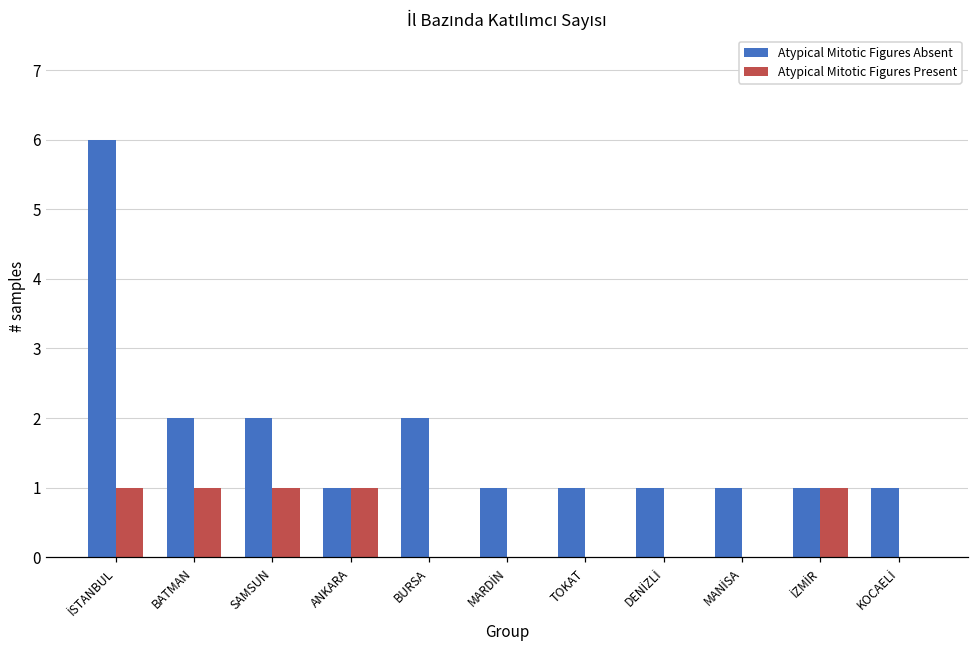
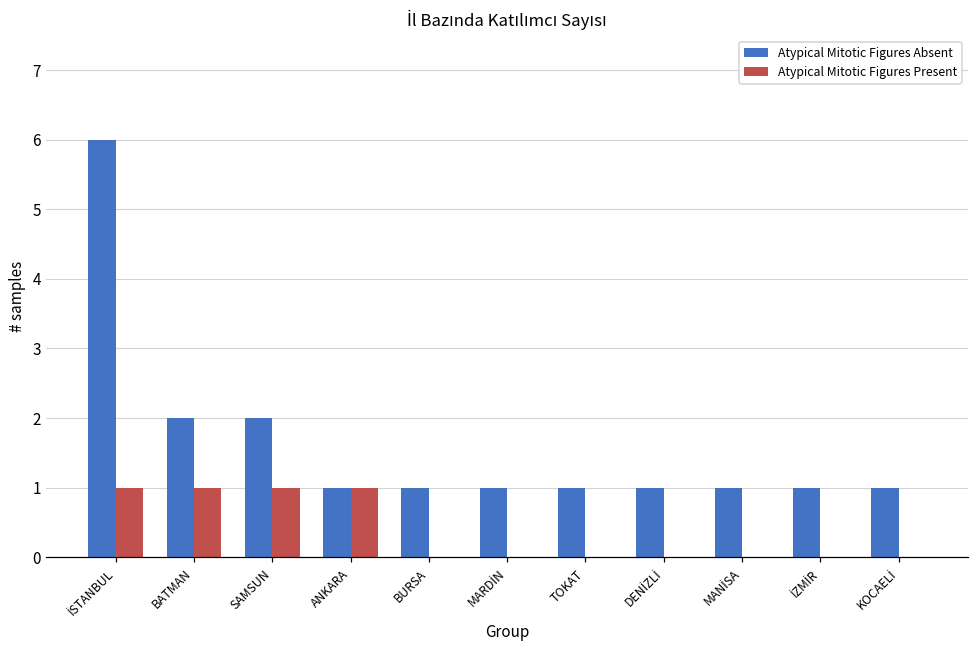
Atypical Mitotic Figures Absent, BURSA: 2 -> 1
Atypical Mitotic Figures Present, İZMİR: 1 -> 0
